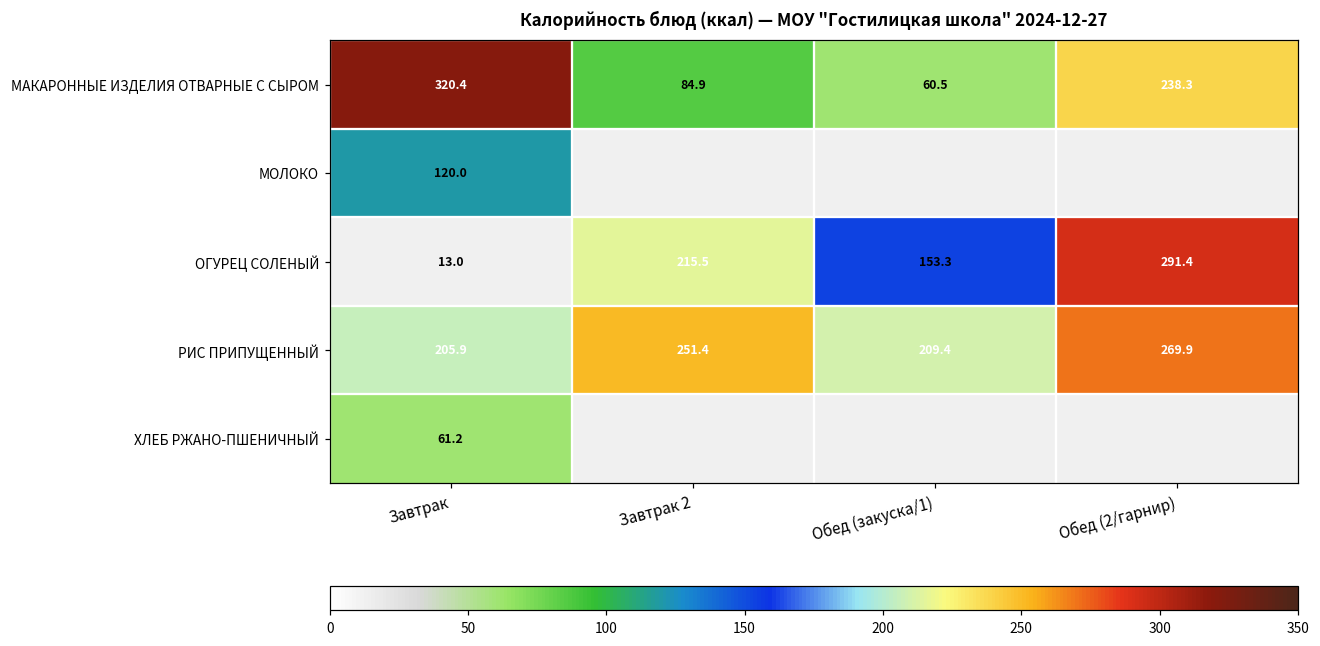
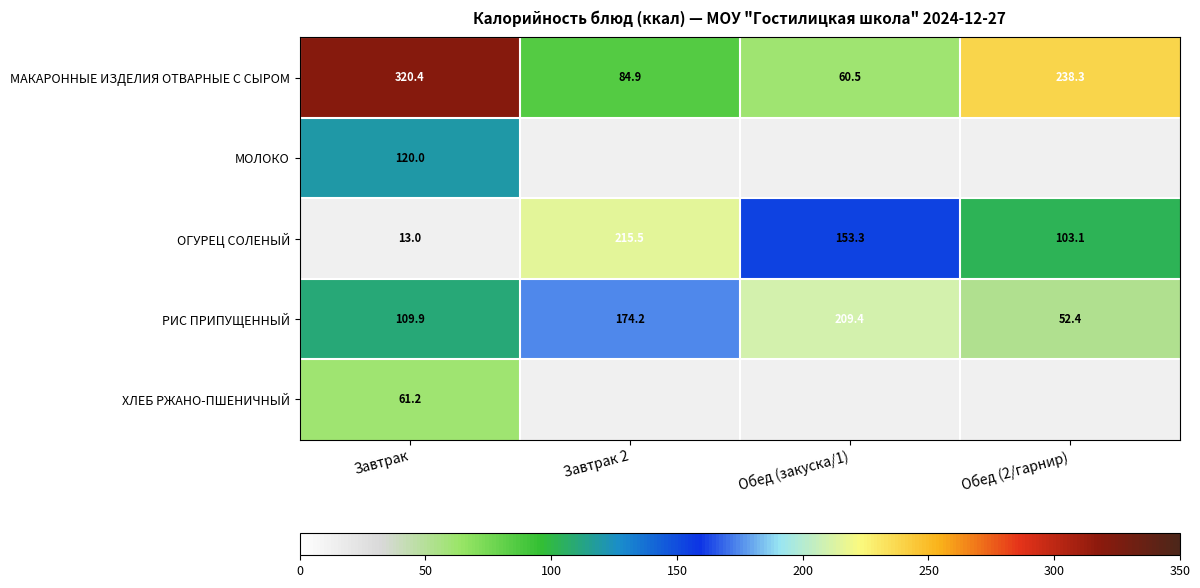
ОГУРЕЦ СОЛЕНЫЙ, Обед (2/гарнир): 291.4 -> 103.1
РИС ПРИПУЩЕННЫЙ, Завтрак: 205.9 -> 109.9
РИС ПРИПУЩЕННЫЙ, Завтрак 2: 251.4 -> 174.2
РИС ПРИПУЩЕННЫЙ, Обед (2/гарнир): 269.9 -> 52.4
